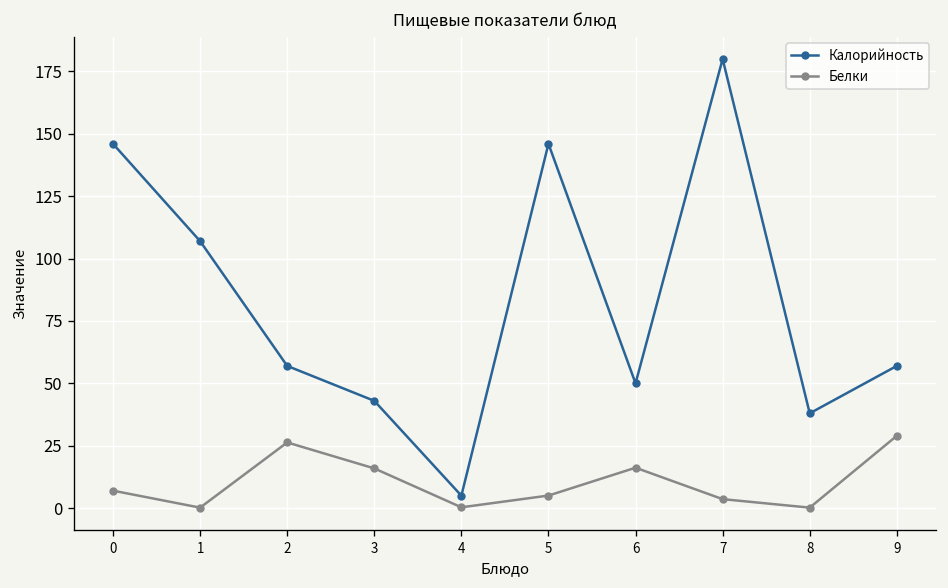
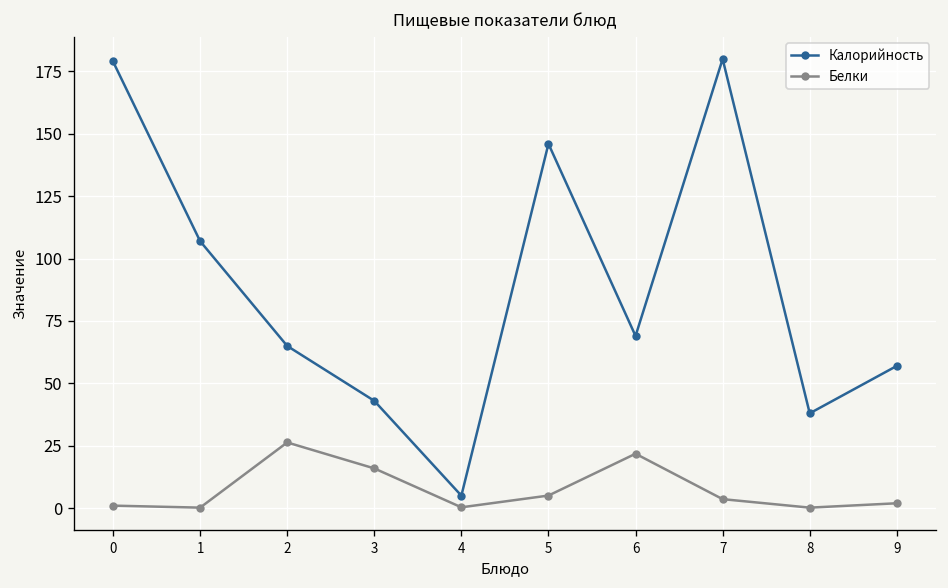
Калорийность, 0: 146 -> 179
Белки, 0: 7 -> 1
Калорийность, 2: 57 -> 65
Калорийность, 6: 50 -> 69
Белки, 6: 16 -> 22
Белки, 9: 29 -> 2
